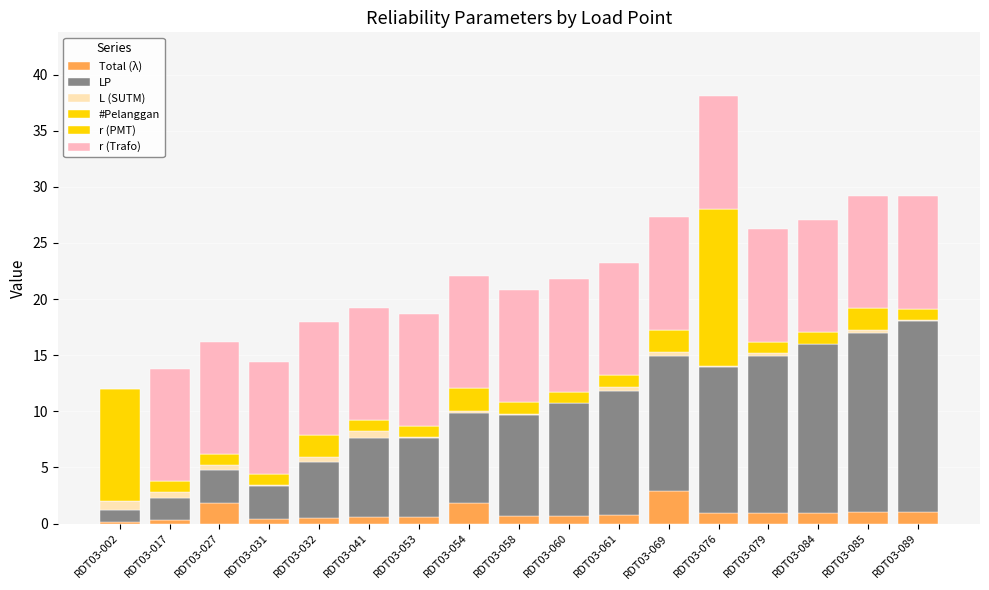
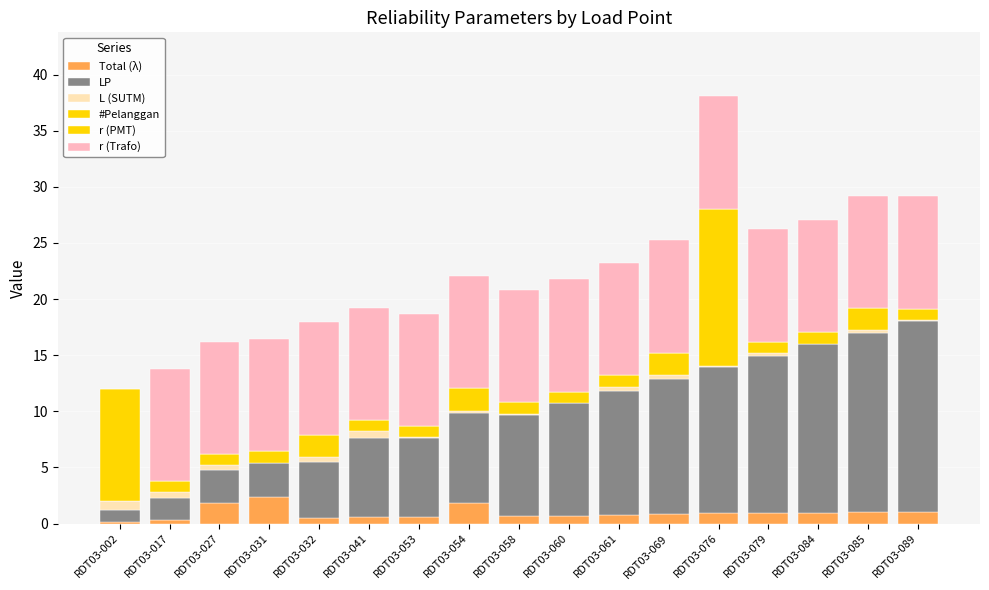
Total (λ), RDT03-031: 0.4 -> 2.4
Total (λ), RDT03-069: 2.9 -> 0.9
